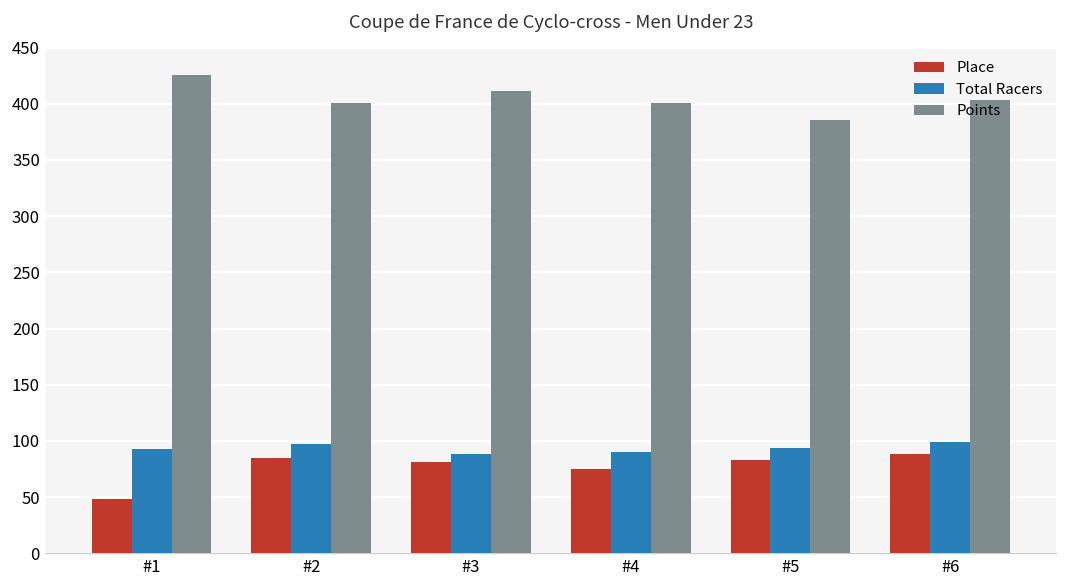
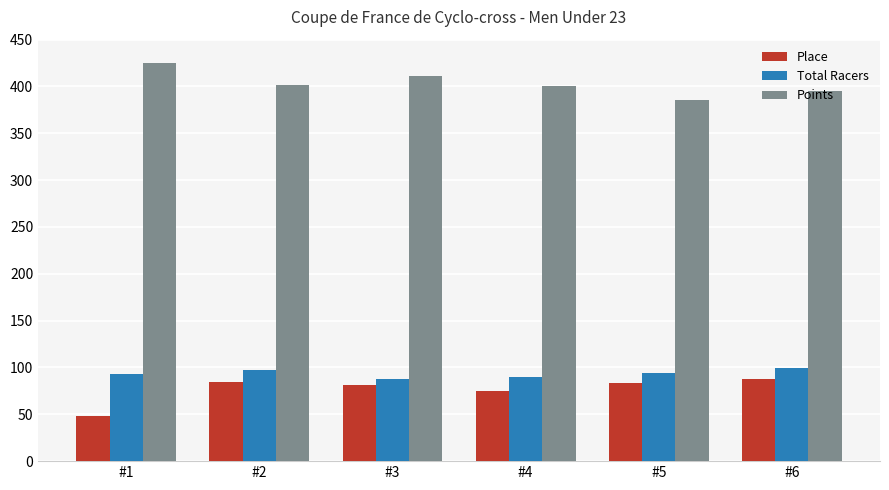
Points, #6: 400 -> 390
